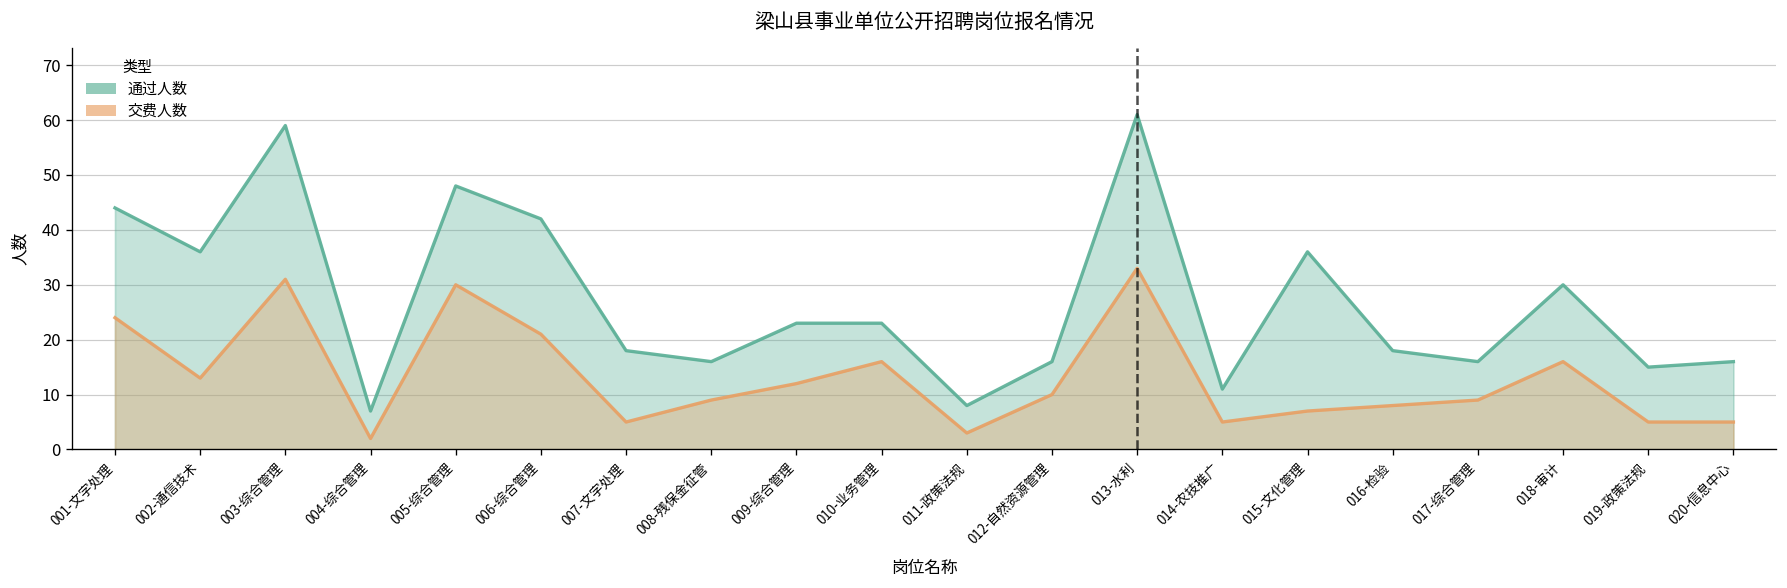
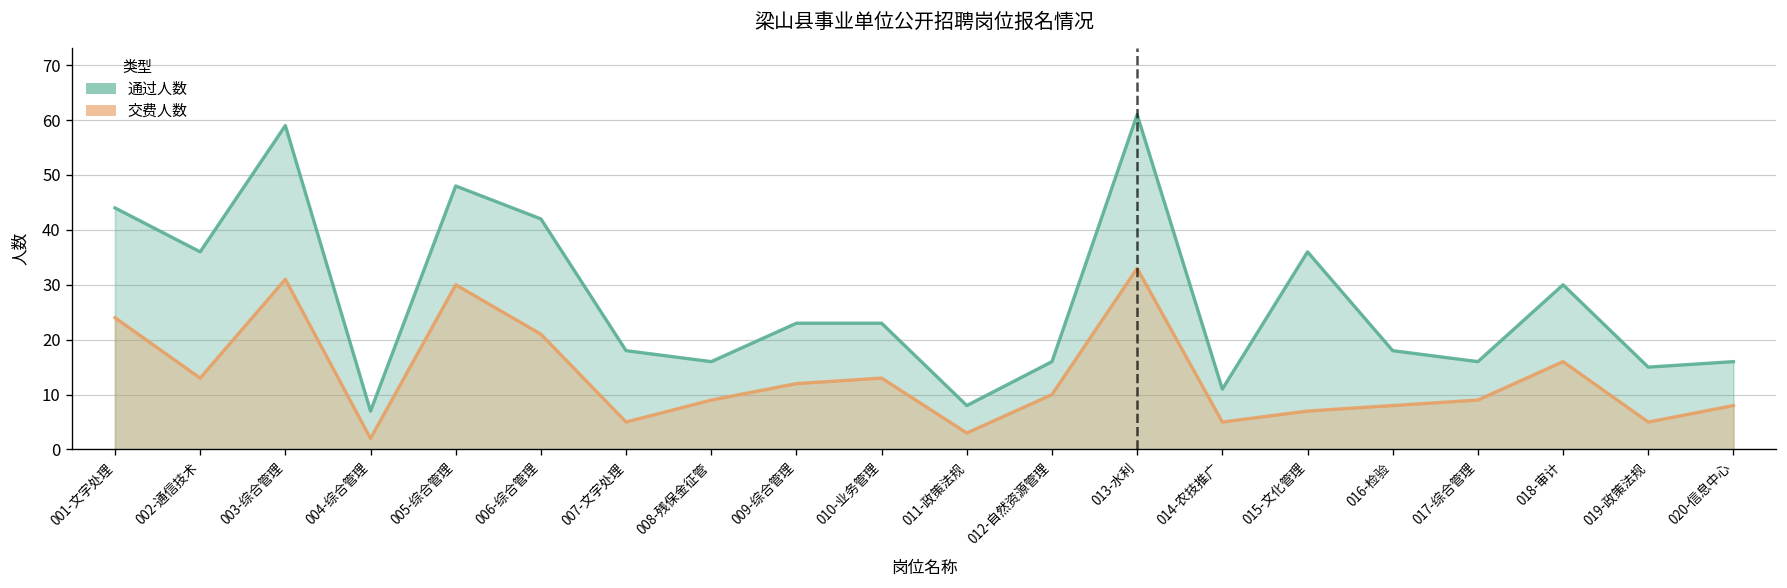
交费人数, 010-业务管理: 16 -> 13
交费人数, 020-信息中心: 5 -> 8
